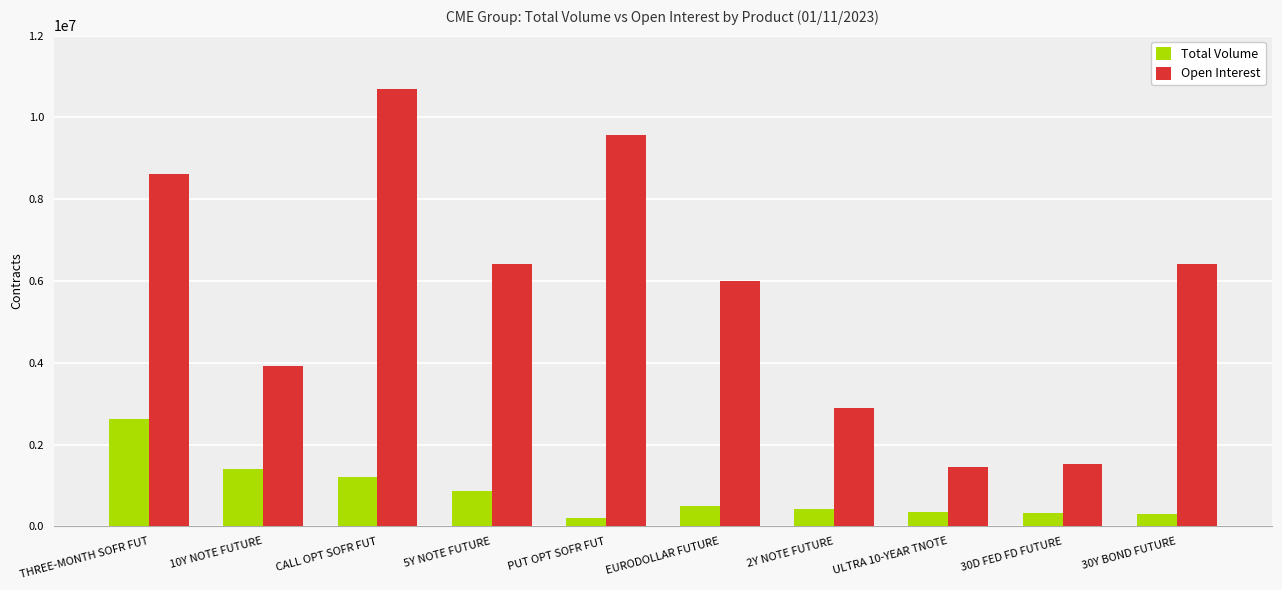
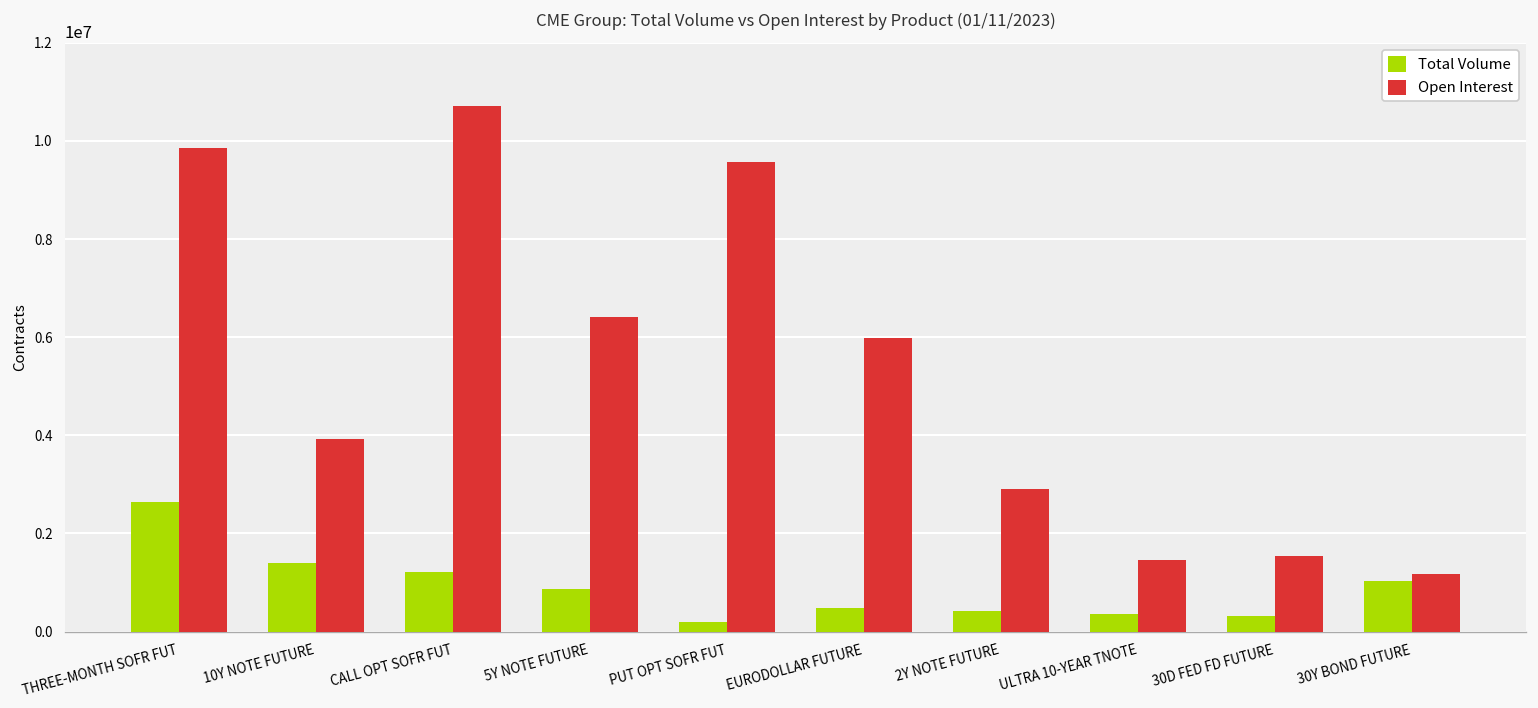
Open Interest, THREE-MONTH SOFR FUT: 8600000 -> 9900000
Total Volume, 30Y BOND FUTURE: 300000 -> 1000000
Open Interest, 30Y BOND FUTURE: 6400000 -> 1200000
